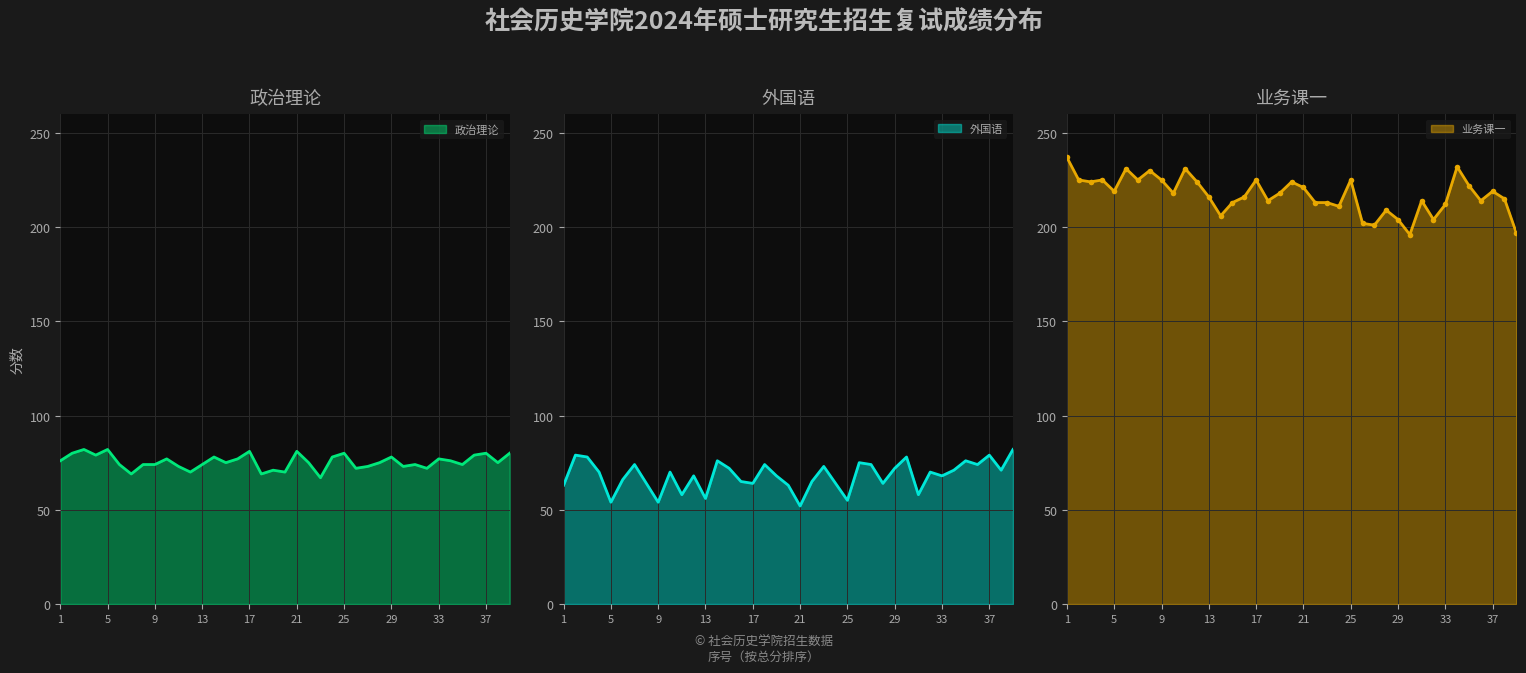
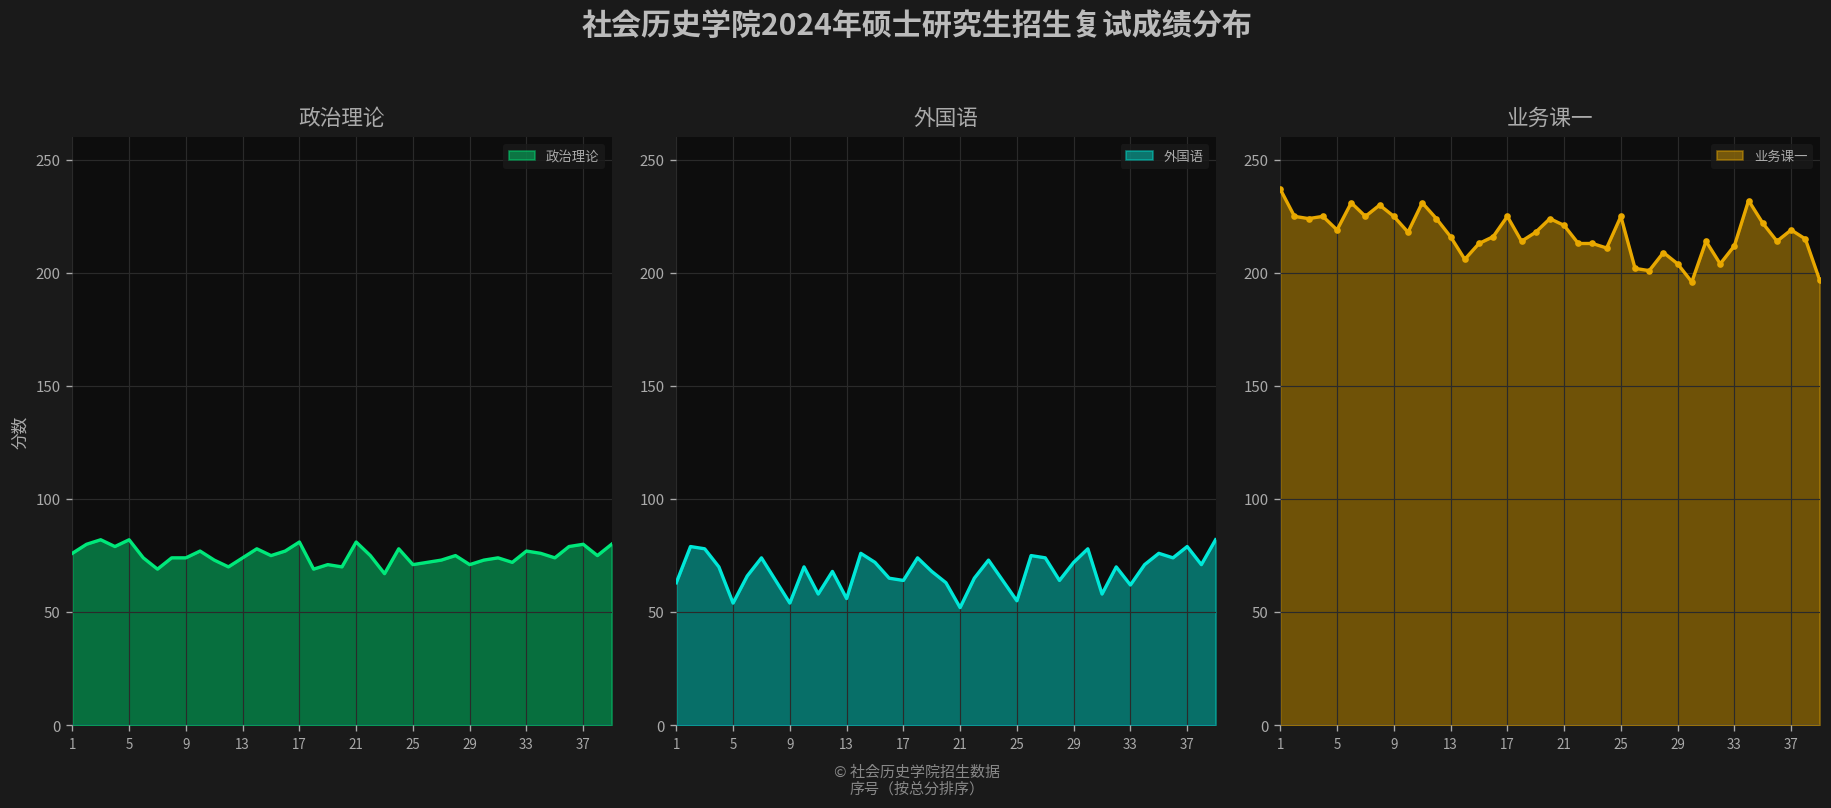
政治理论, 25: 80 -> 71
政治理论, 29: 78 -> 71
外国语, 33: 68 -> 62
